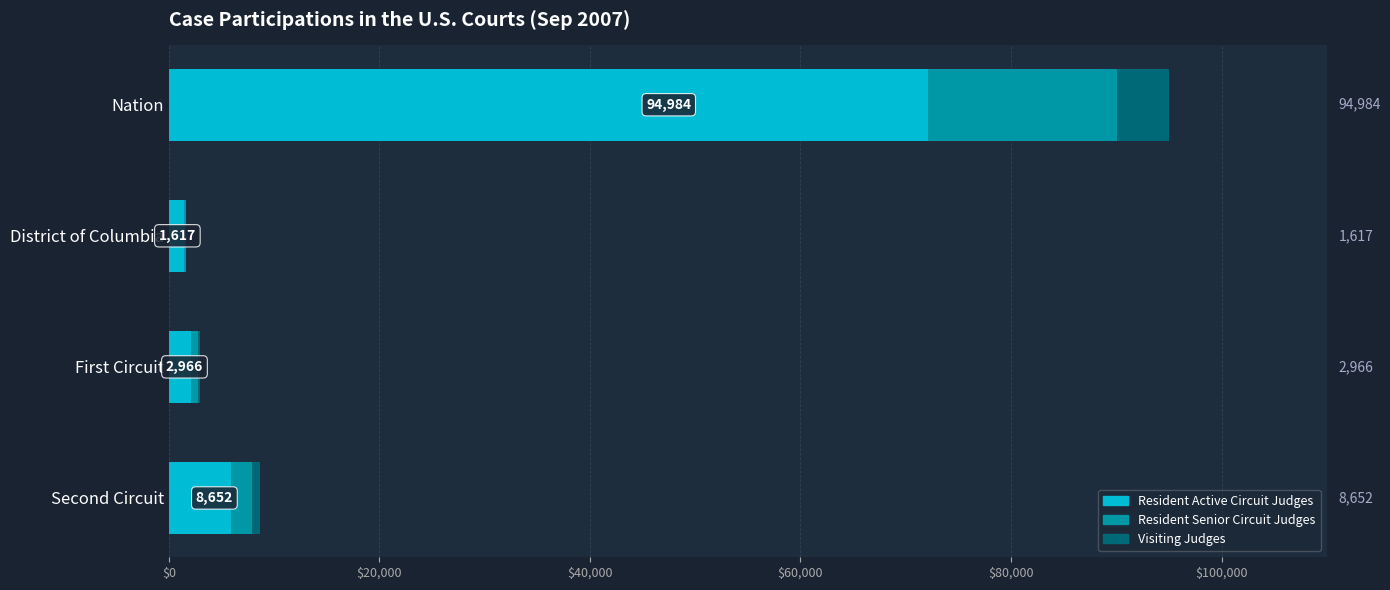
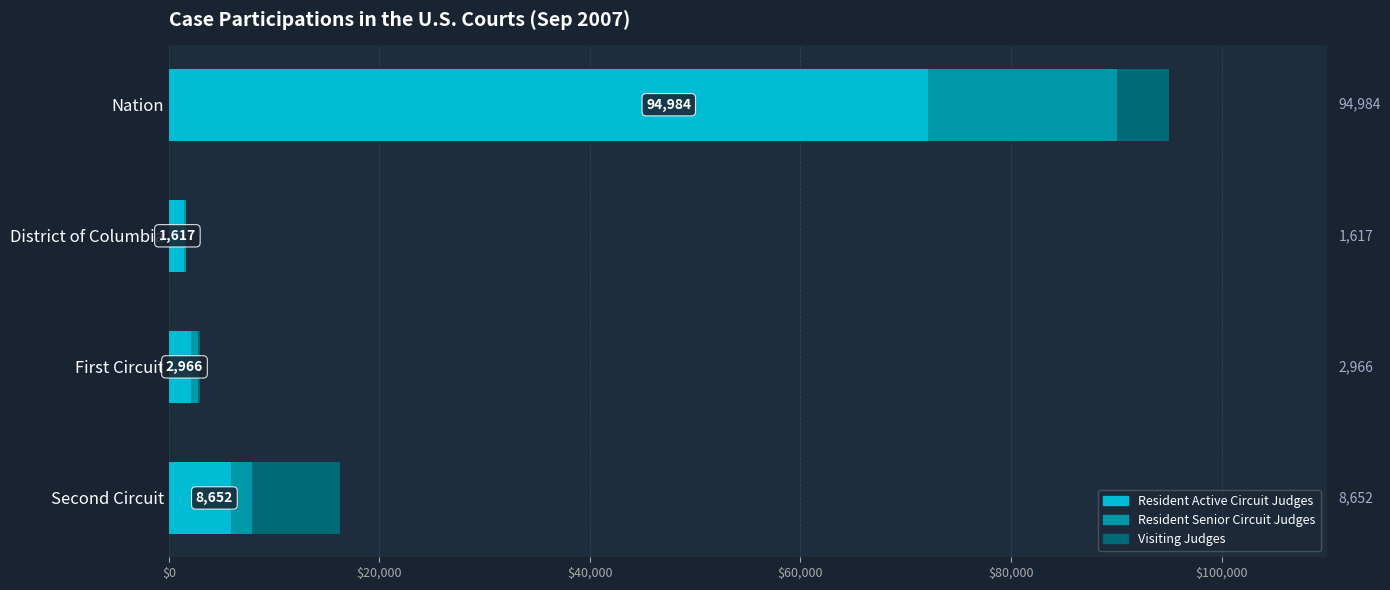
Visiting Judges, Second Circuit: $700 -> $8,300
